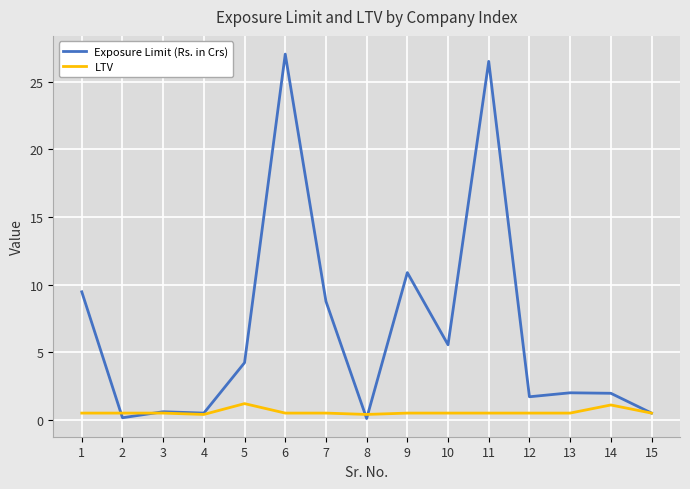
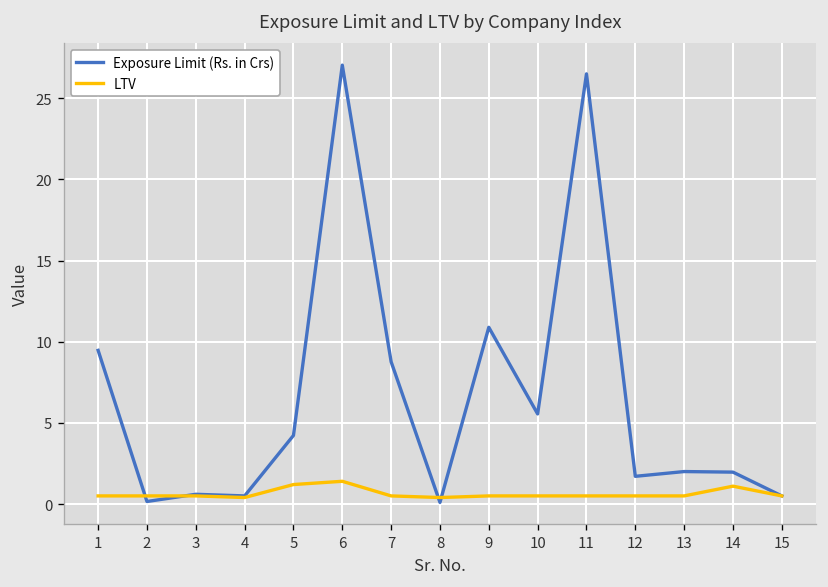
LTV, 6: 0.5 -> 1.4
